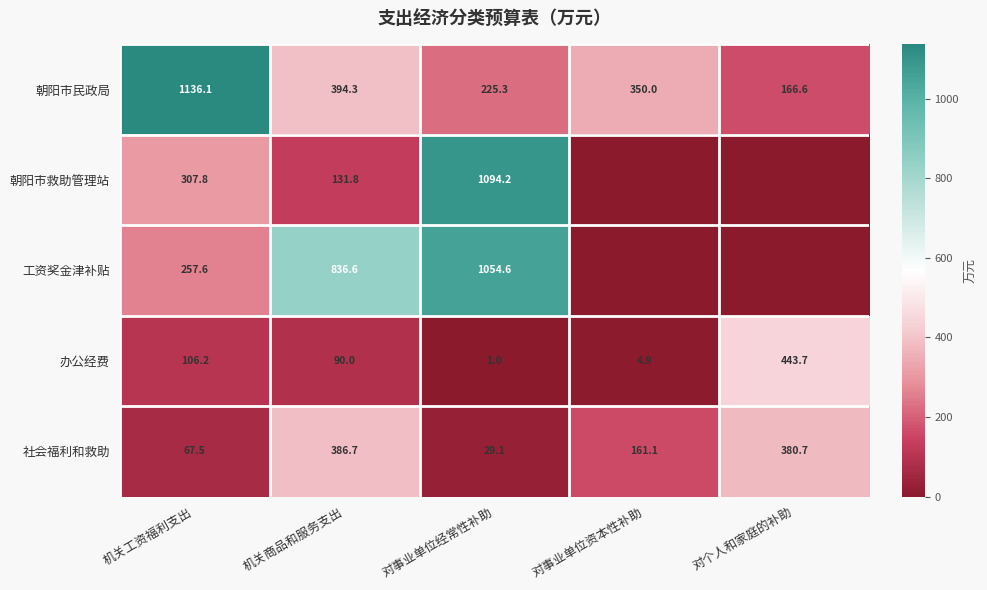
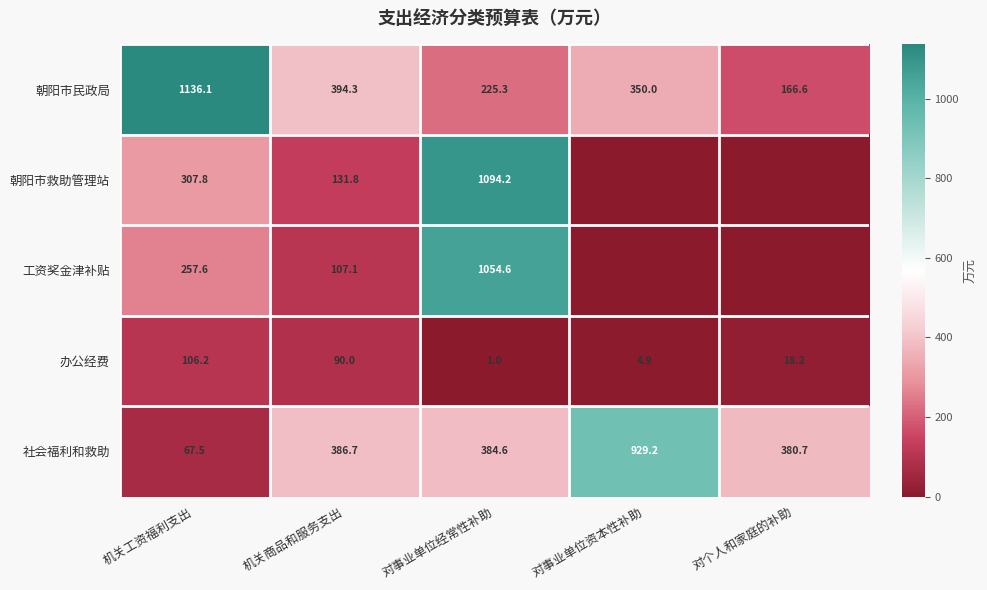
工资奖金津补贴, 机关商品和服务支出: 836.6 -> 107.1
办公经费, 对个人和家庭的补助: 443.7 -> 18.2
社会福利和救助, 对事业单位经常性补助: 29.1 -> 384.6
社会福利和救助, 对事业单位资本性补助: 161.1 -> 929.2
